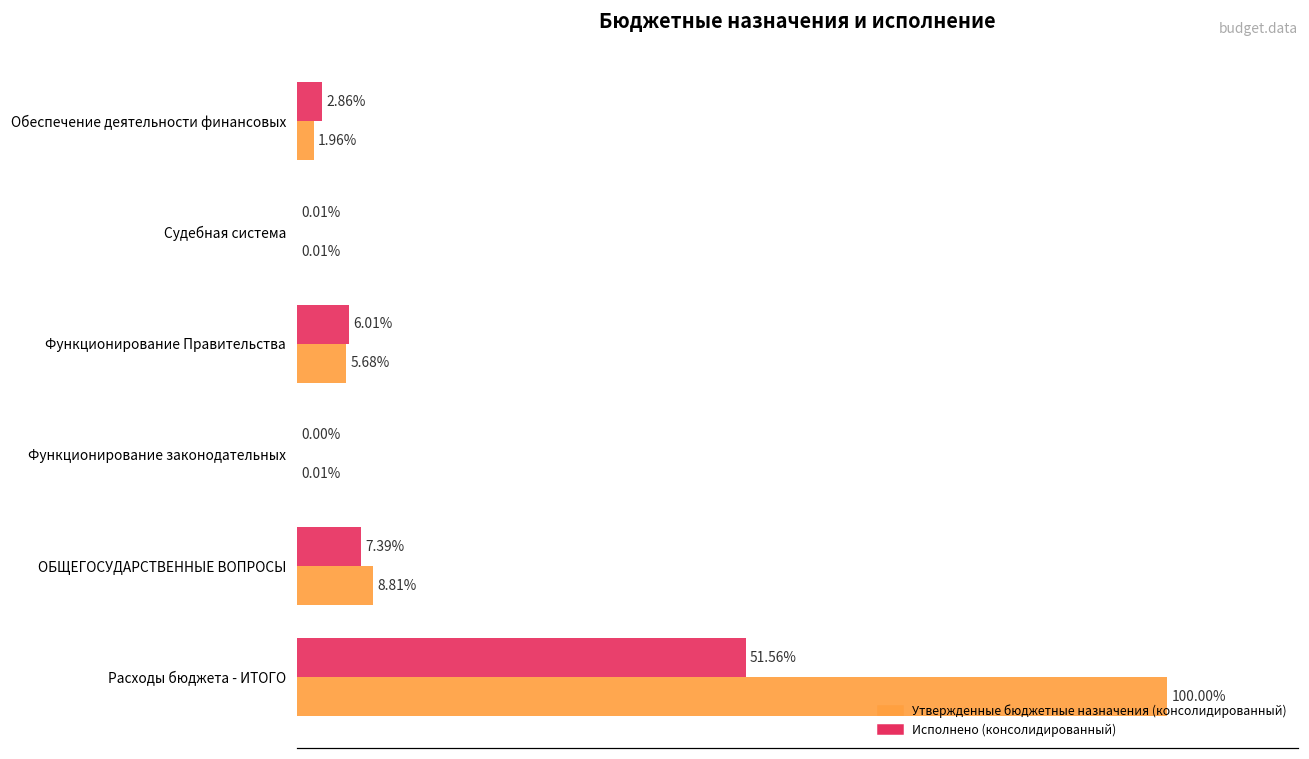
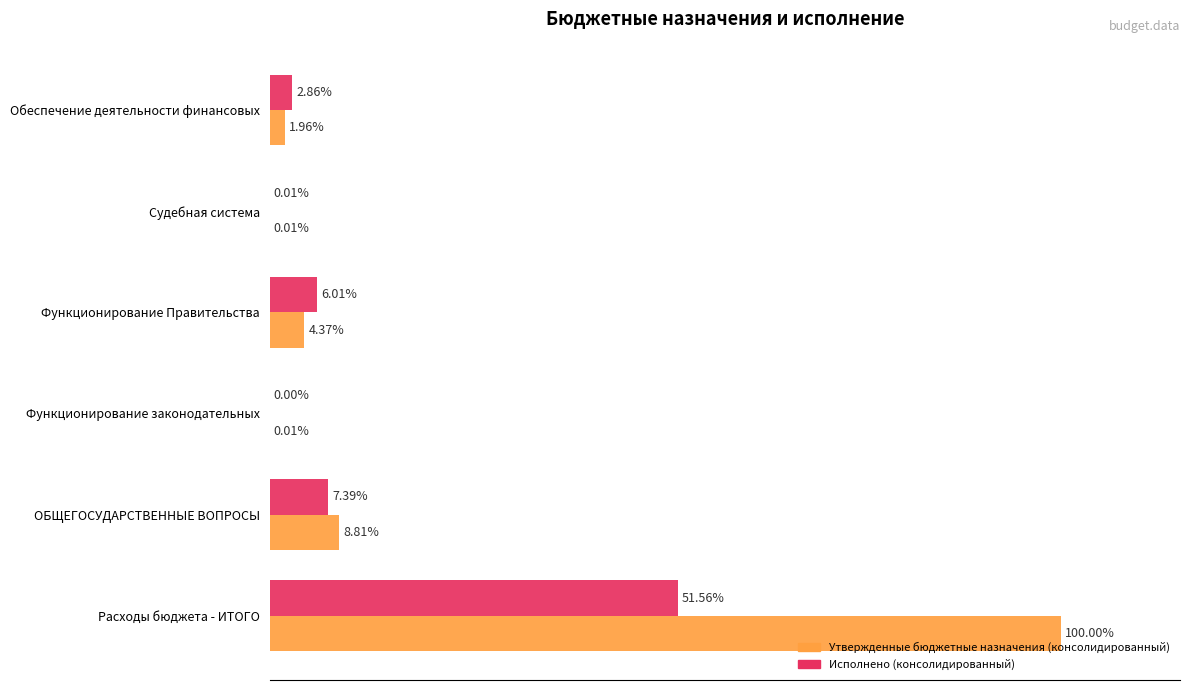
Утвержденные бюджетные назначения (консолидированный), Функционирование Правительства: 5.68% -> 4.37%
